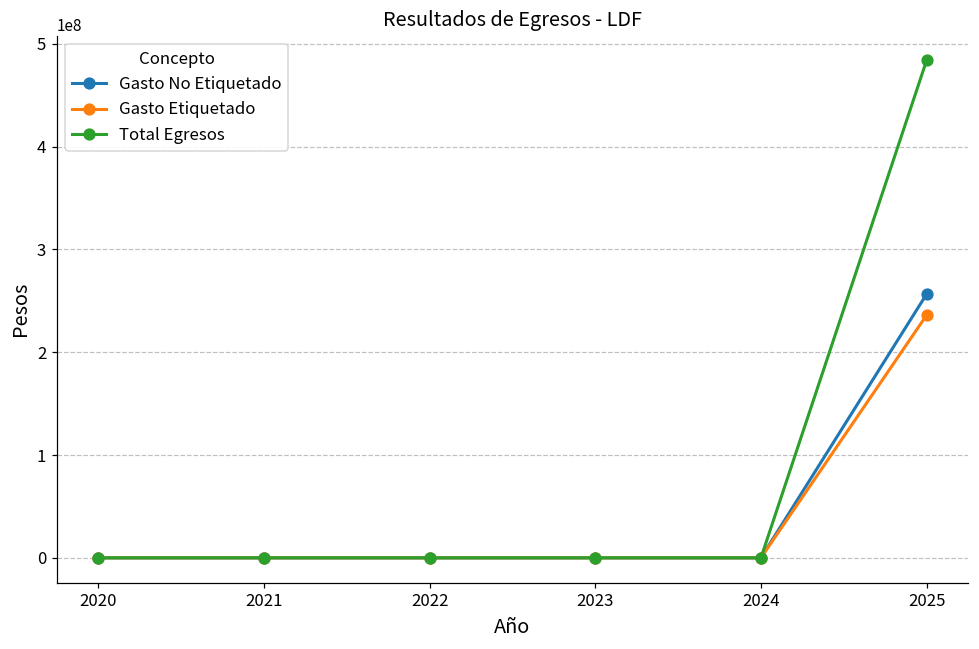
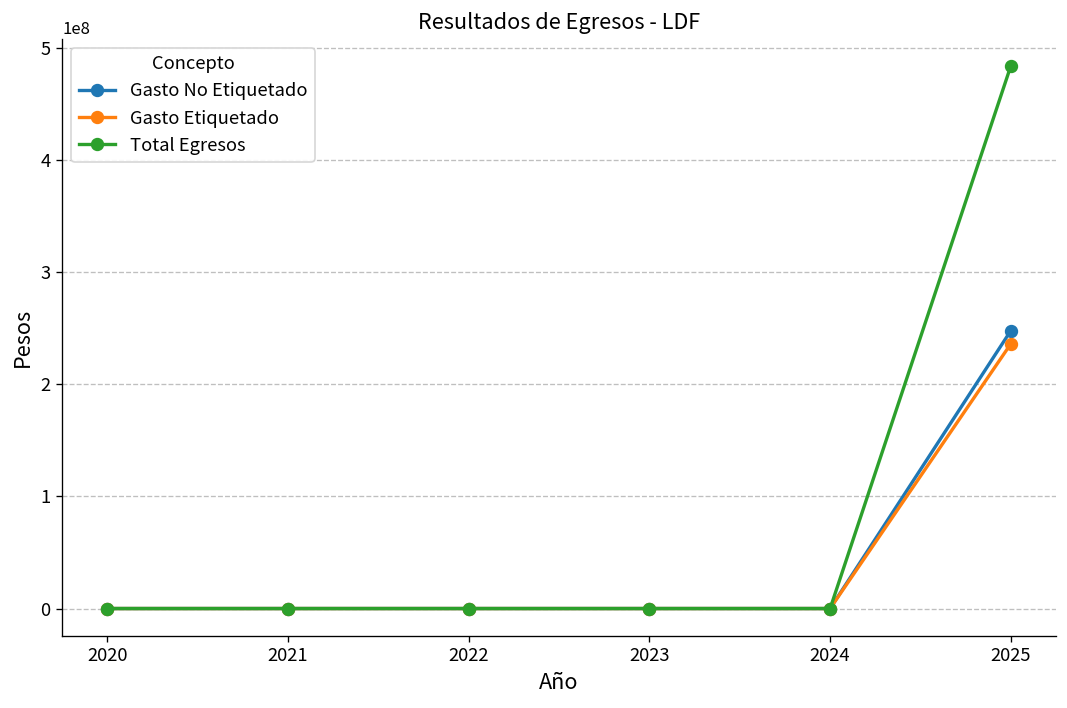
Gasto No Etiquetado, 2025: 260000000 -> 250000000
